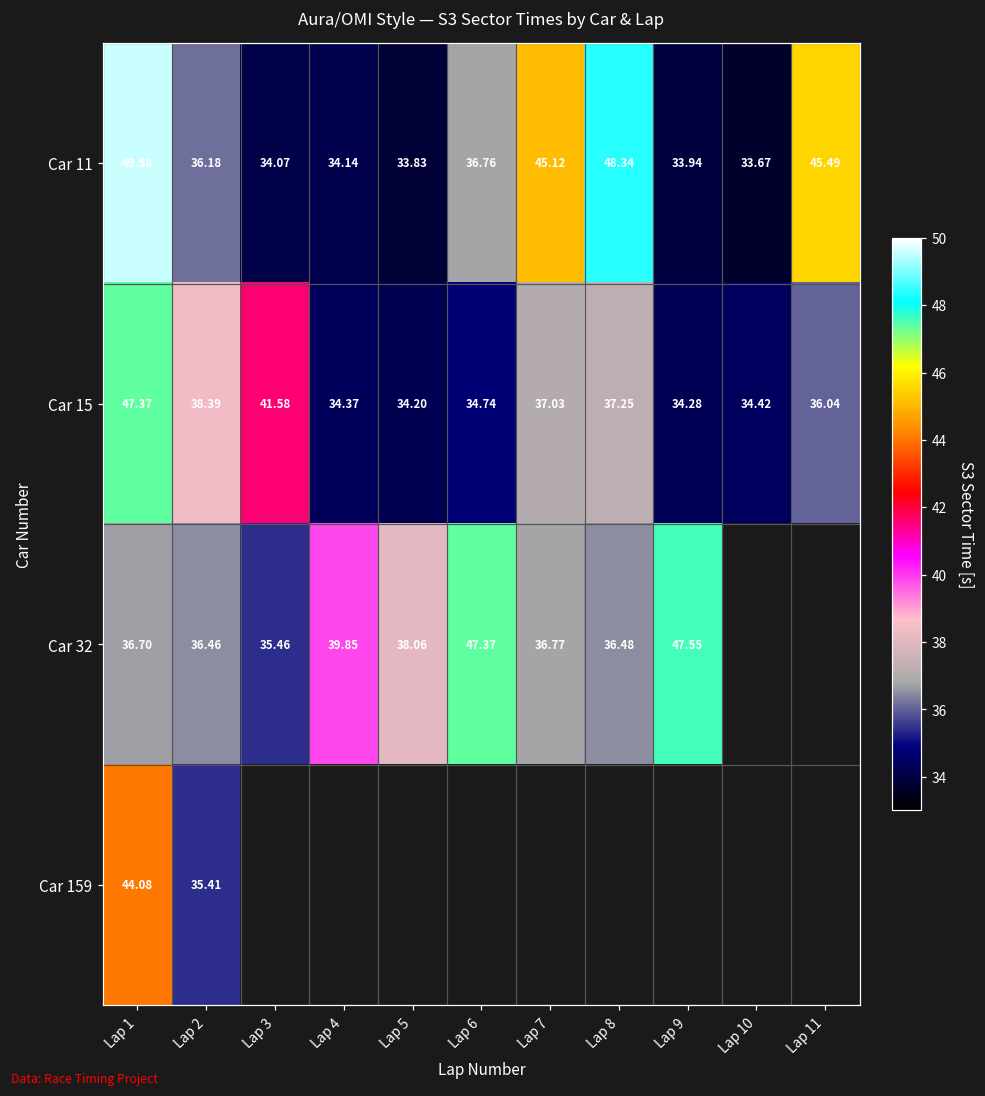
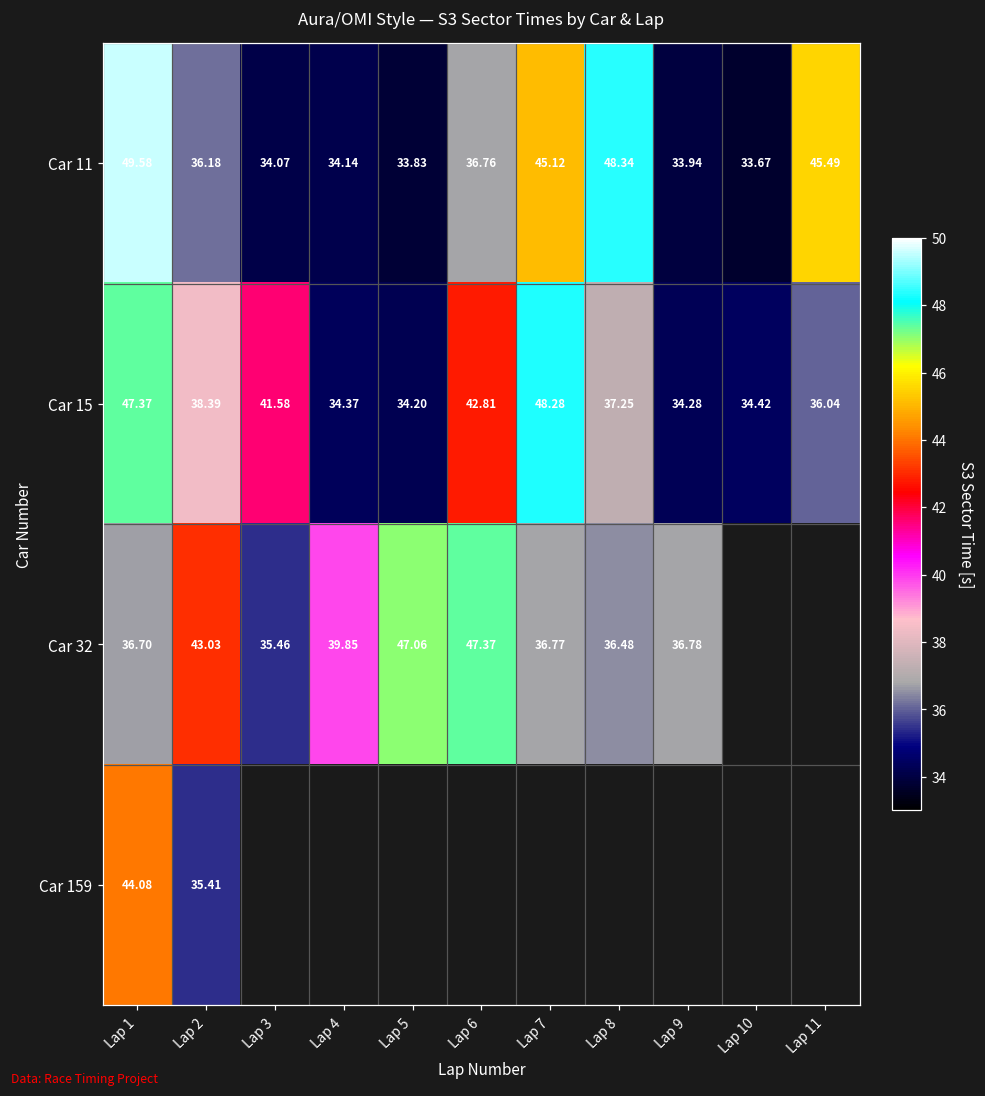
Car 15, Lap 6: 34.74 -> 42.81
Car 15, Lap 7: 37.03 -> 48.28
Car 32, Lap 2: 36.46 -> 43.03
Car 32, Lap 5: 38.06 -> 47.06
Car 32, Lap 9: 47.55 -> 36.78
